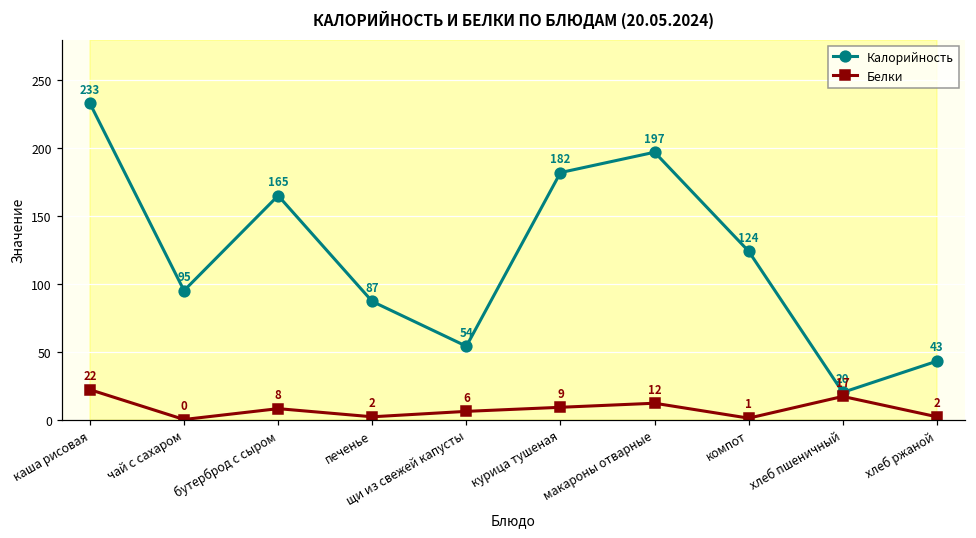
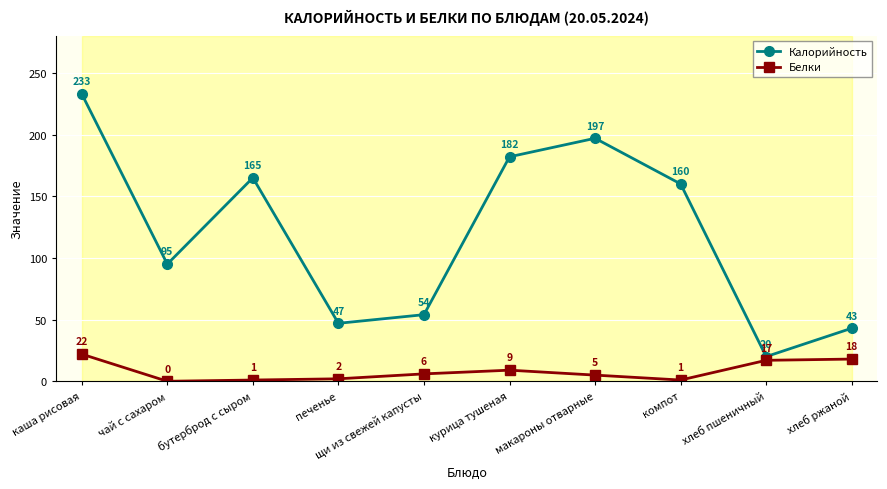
Белки, бутерброд с сыром: 8 -> 1
Калорийность, печенье: 87 -> 47
Белки, макароны отварные: 12 -> 5
Калорийность, компот: 124 -> 160
Белки, хлеб ржаной: 2 -> 18
